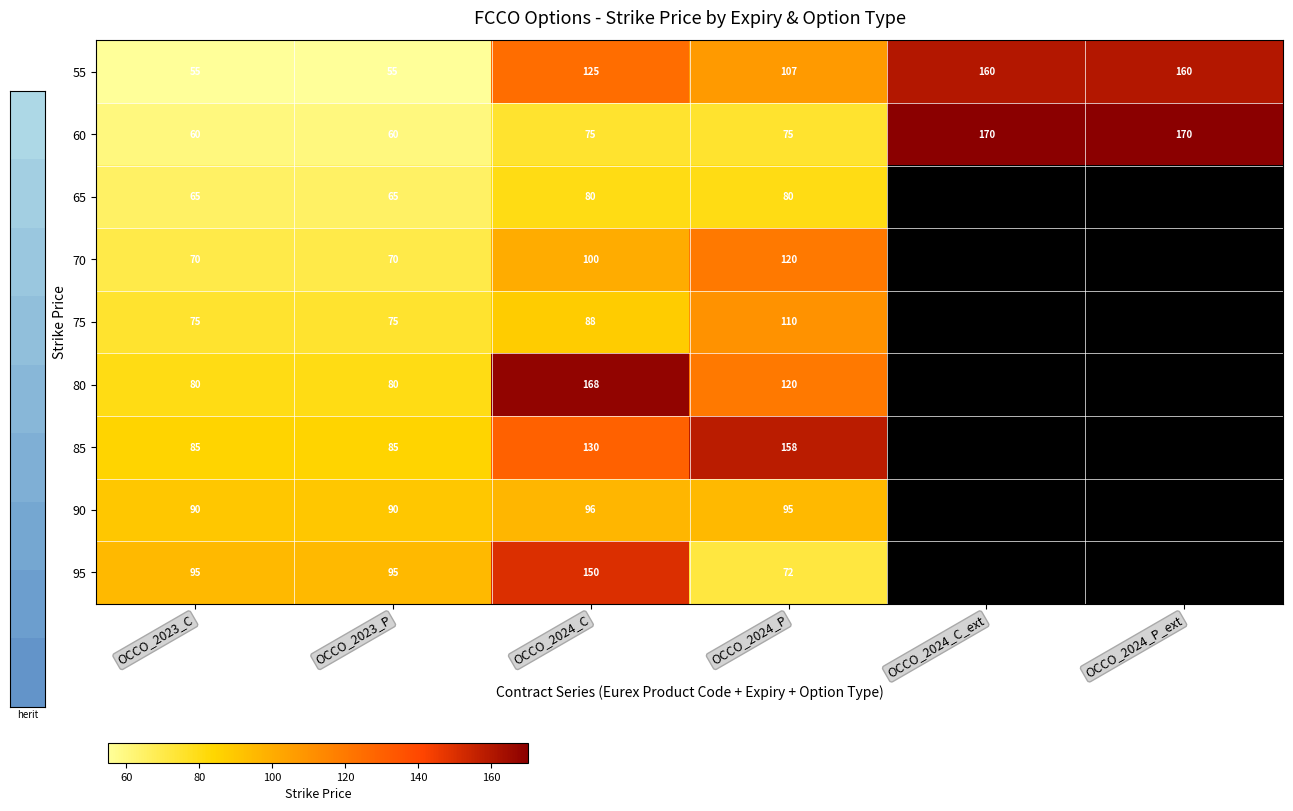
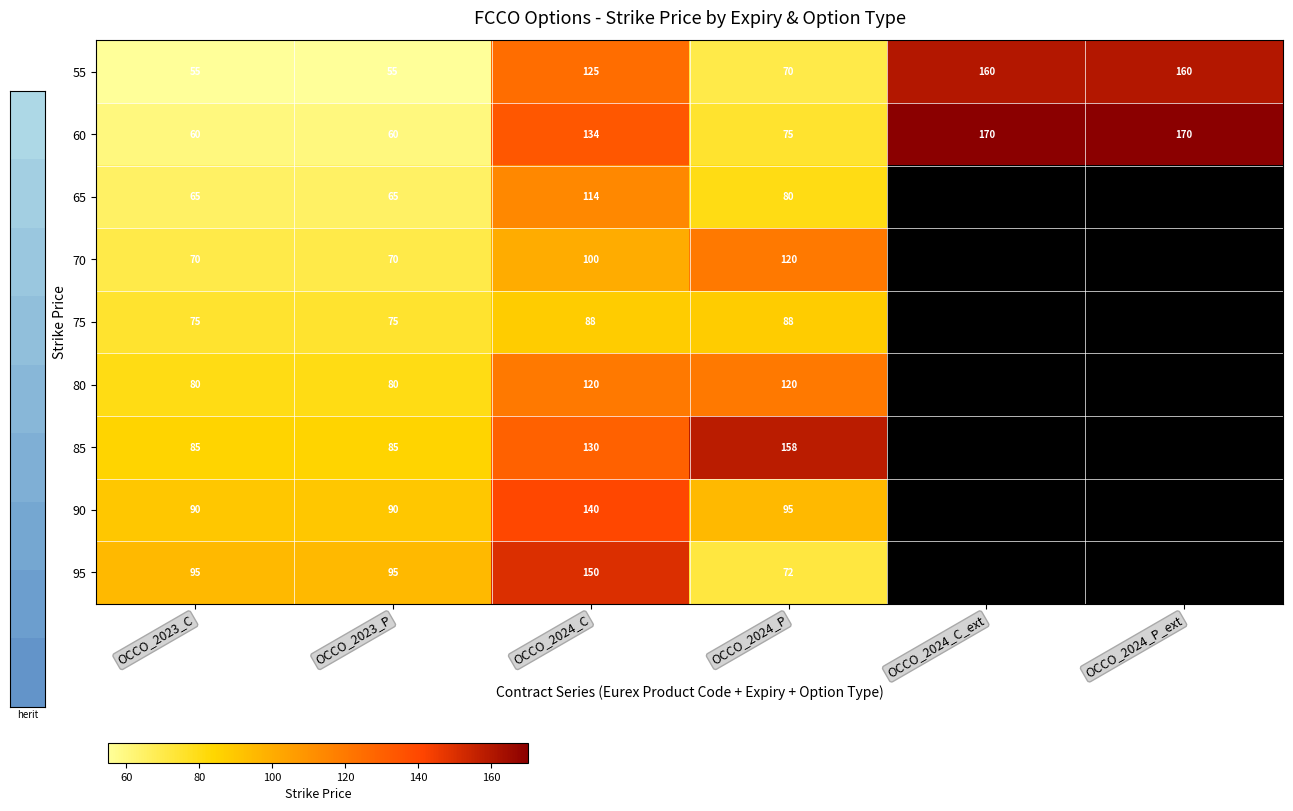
FCCO Options - Strike Price by Expiry & Option Type, 55, OCCO_2024_P: 107 -> 70
FCCO Options - Strike Price by Expiry & Option Type, 60, OCCO_2024_C: 75 -> 134
FCCO Options - Strike Price by Expiry & Option Type, 65, OCCO_2024_C: 80 -> 114
FCCO Options - Strike Price by Expiry & Option Type, 75, OCCO_2024_P: 110 -> 88
FCCO Options - Strike Price by Expiry & Option Type, 80, OCCO_2024_C: 168 -> 120
FCCO Options - Strike Price by Expiry & Option Type, 90, OCCO_2024_C: 96 -> 140
